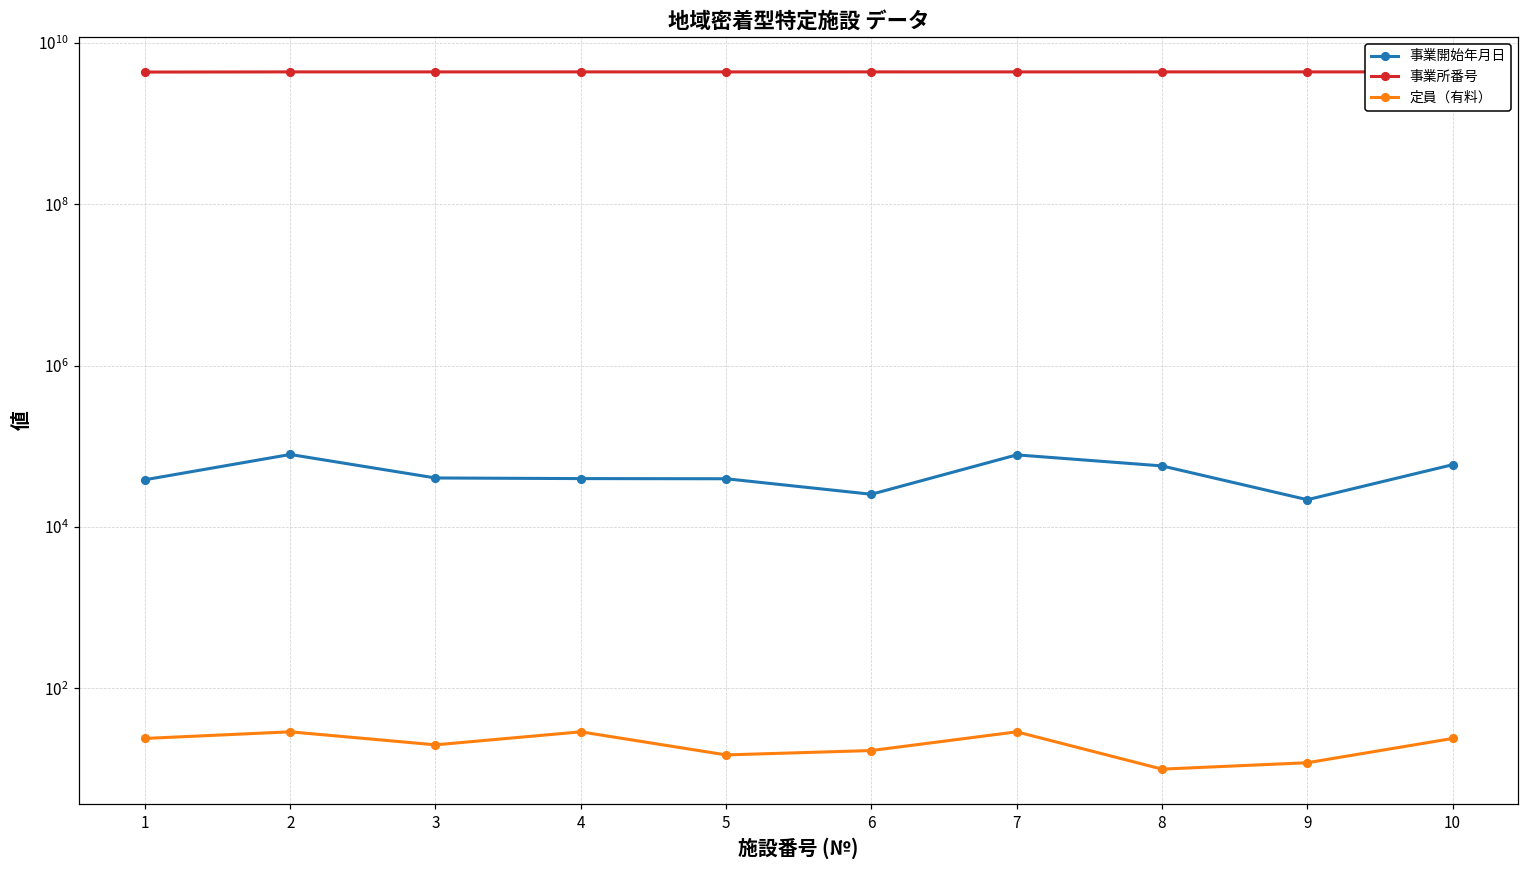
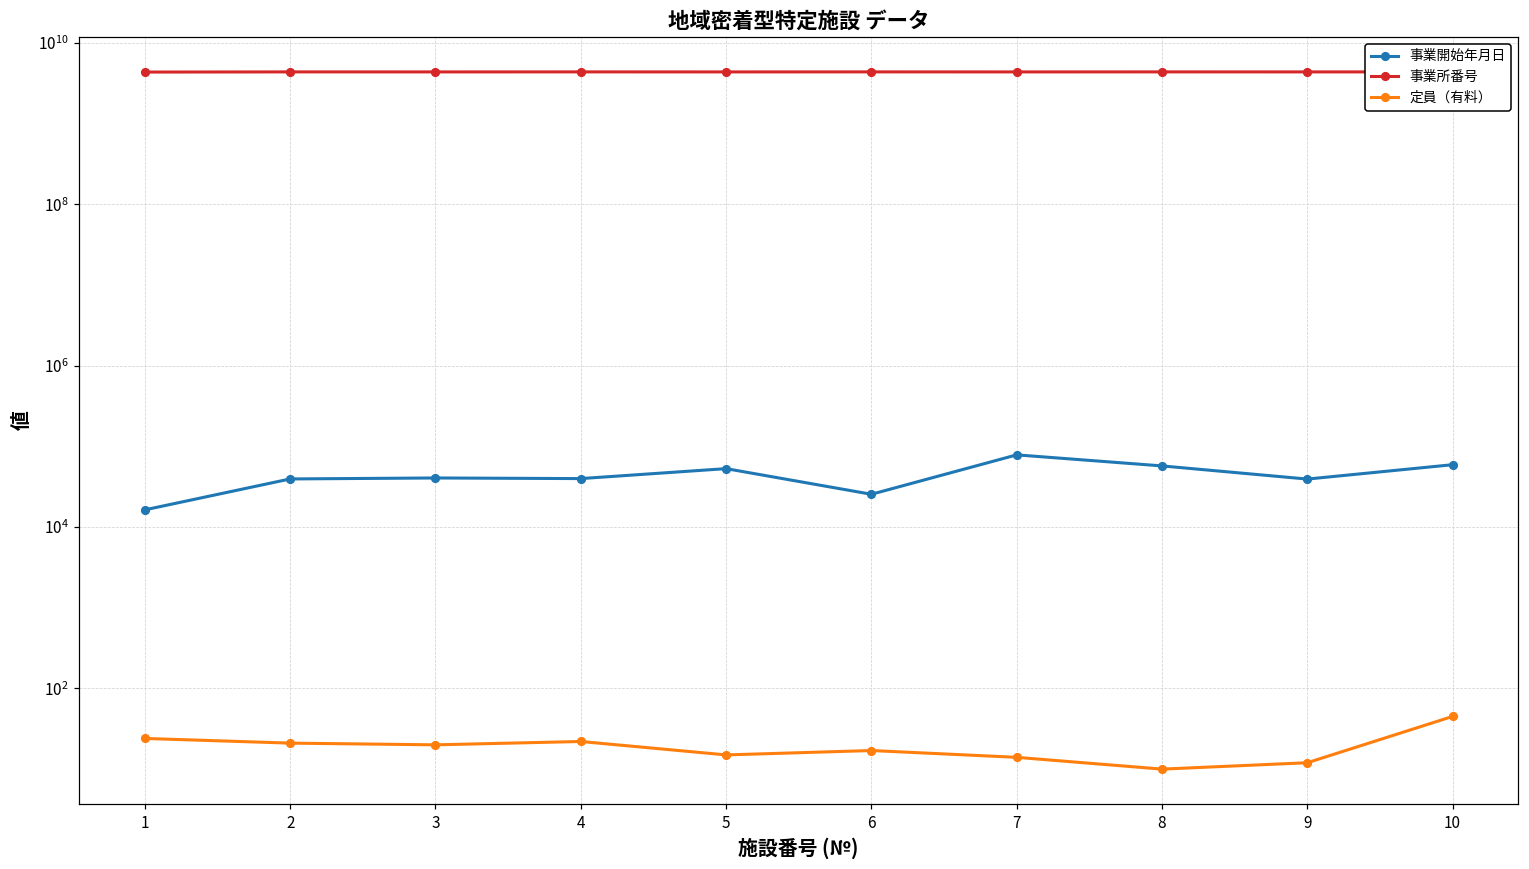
事業開始年月日, 1: 40000 -> 16000
事業開始年月日, 2: 80000 -> 40000
定員（有料）, 2: 29 -> 21
定員（有料）, 4: 29 -> 22
事業開始年月日, 5: 40000 -> 50000
定員（有料）, 7: 29 -> 14
事業開始年月日, 9: 22000 -> 40000
定員（有料）, 10: 24 -> 50
